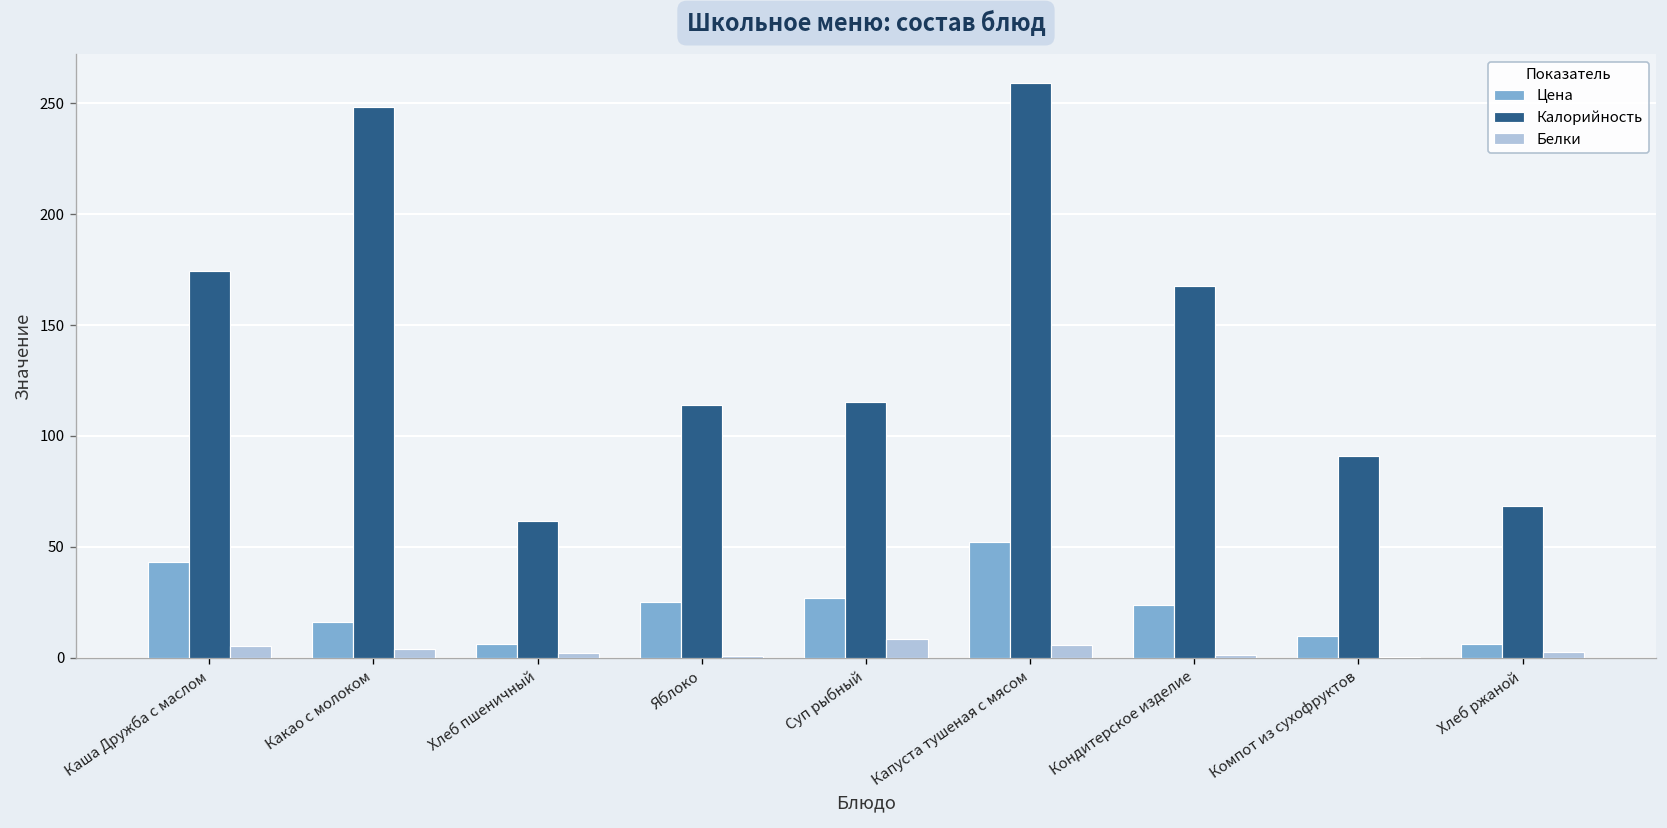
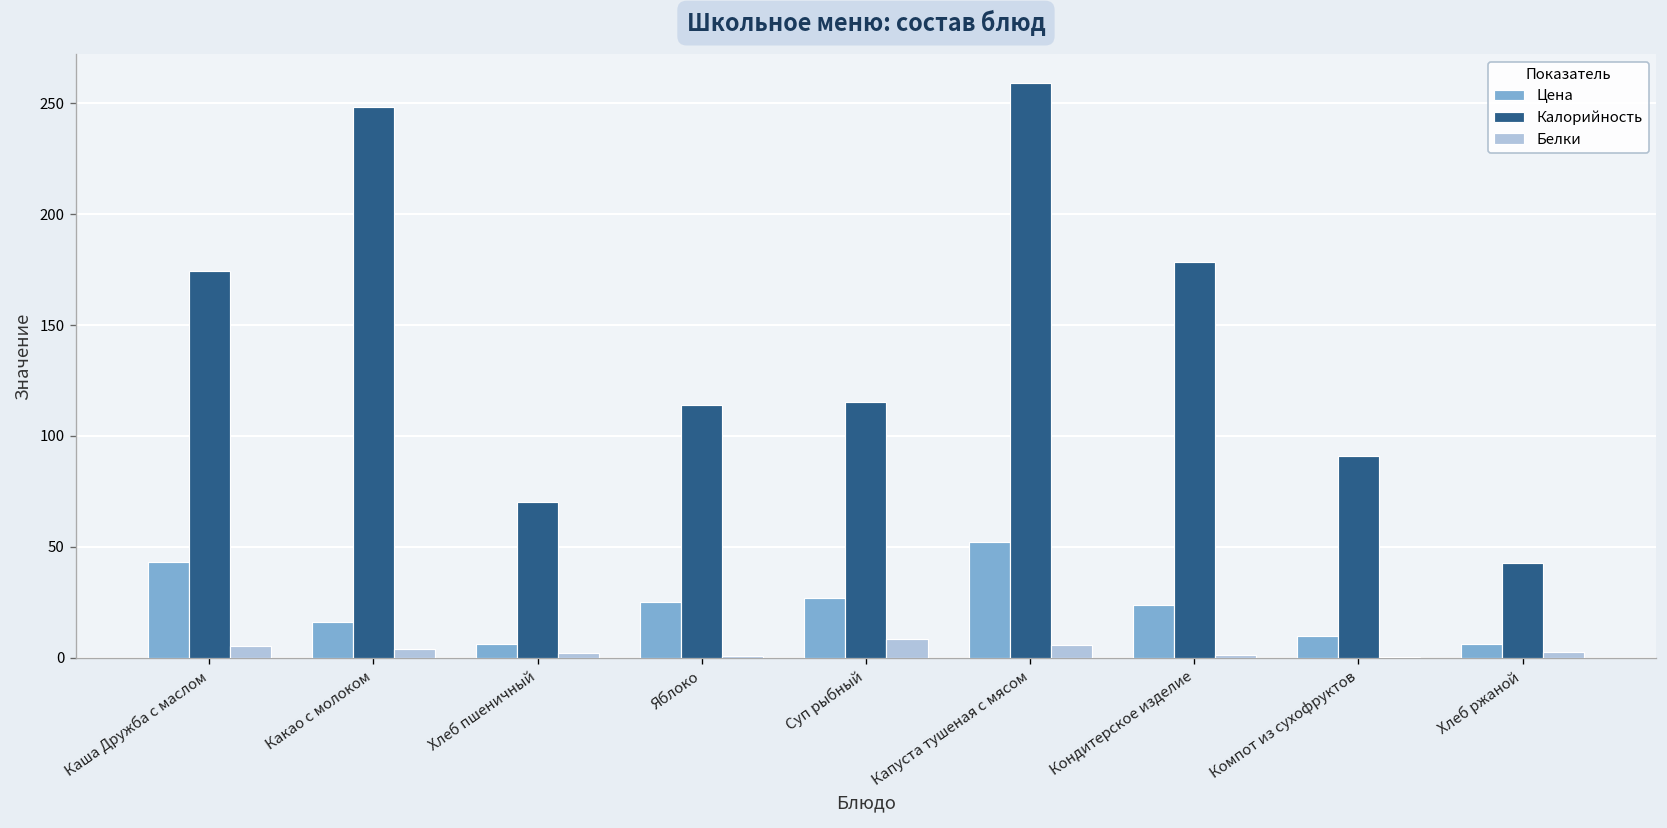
Калорийность, Хлеб пшеничный: 62 -> 70
Калорийность, Кондитерское изделие: 168 -> 178
Калорийность, Хлеб ржаной: 68 -> 43
